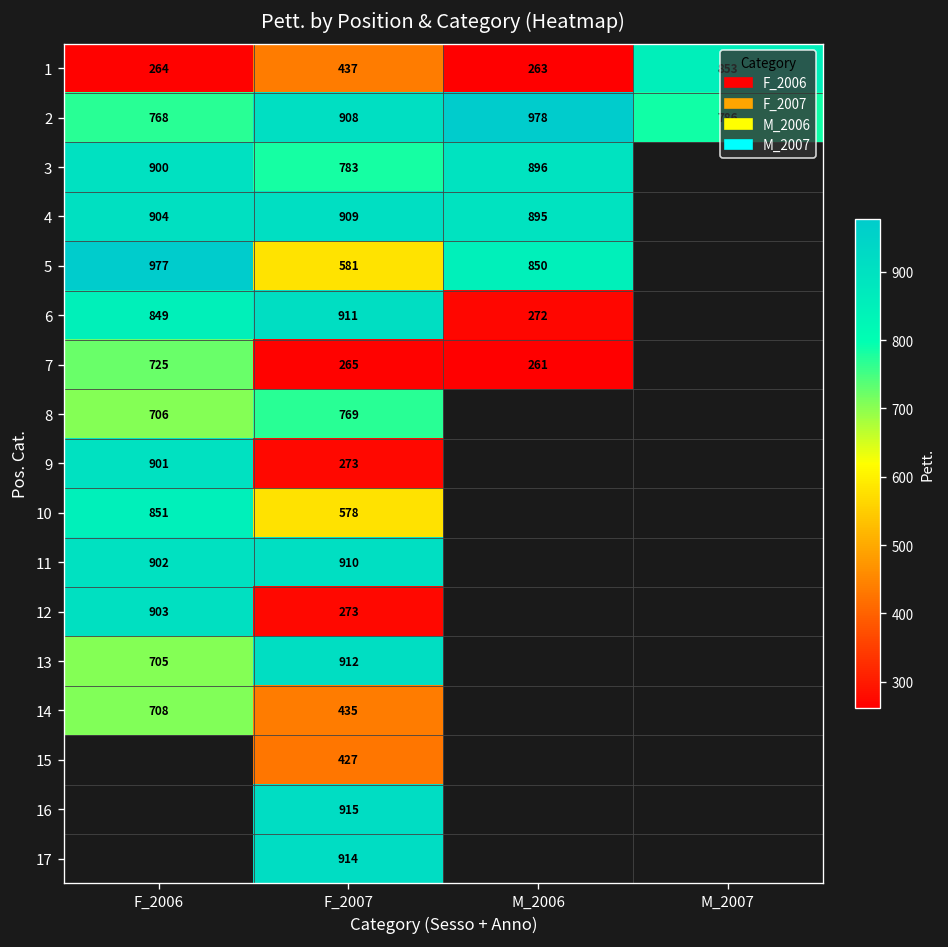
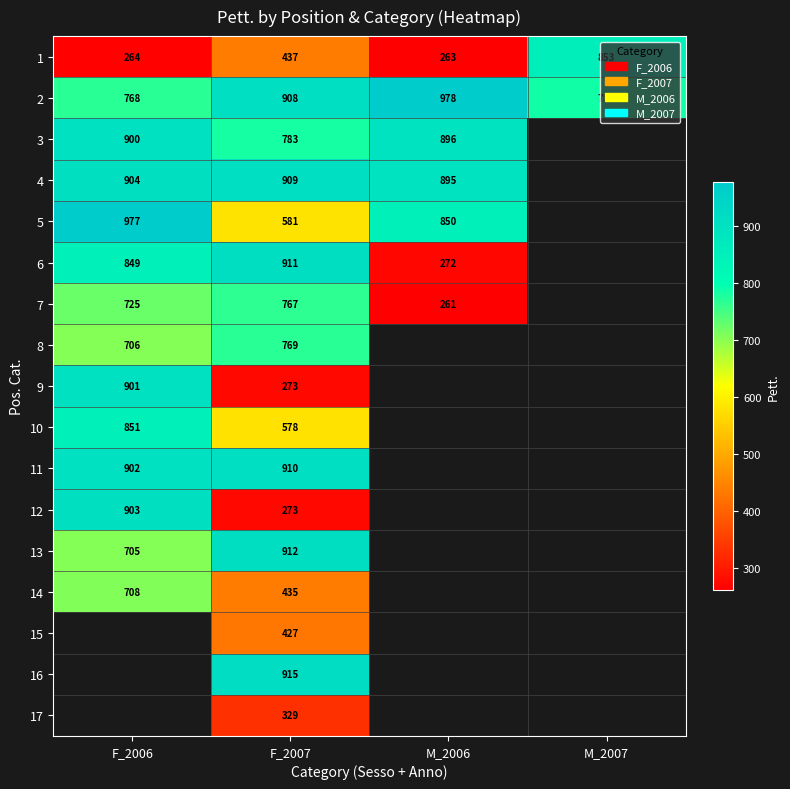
7, F_2007: 265 -> 767
17, F_2007: 914 -> 329
